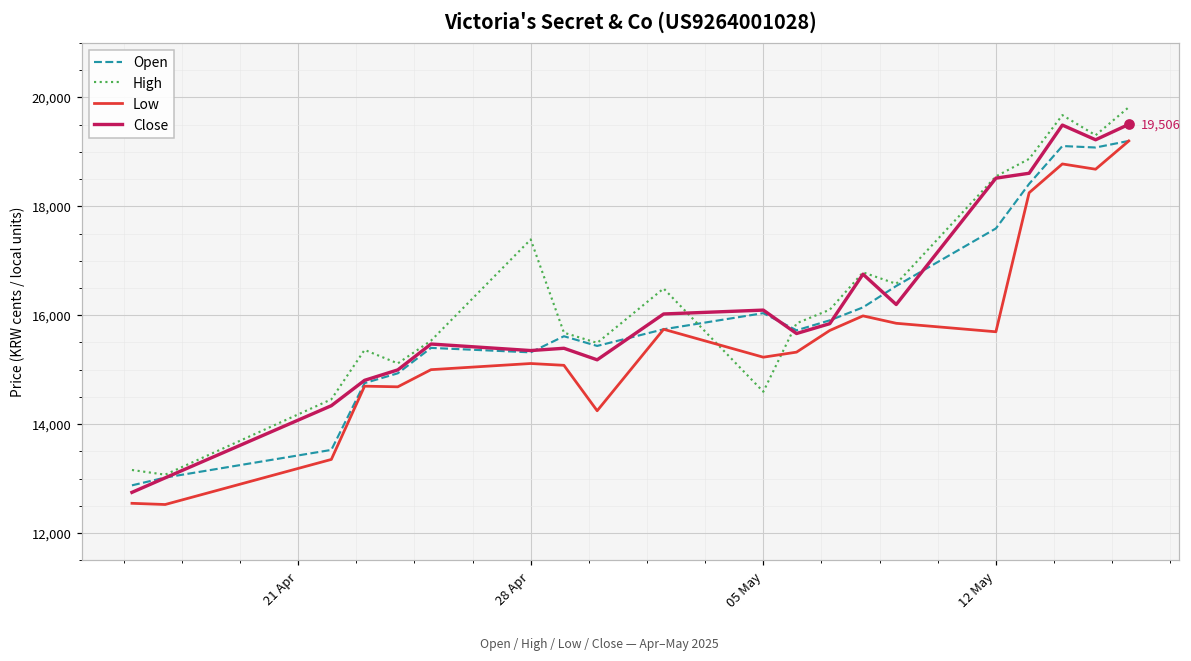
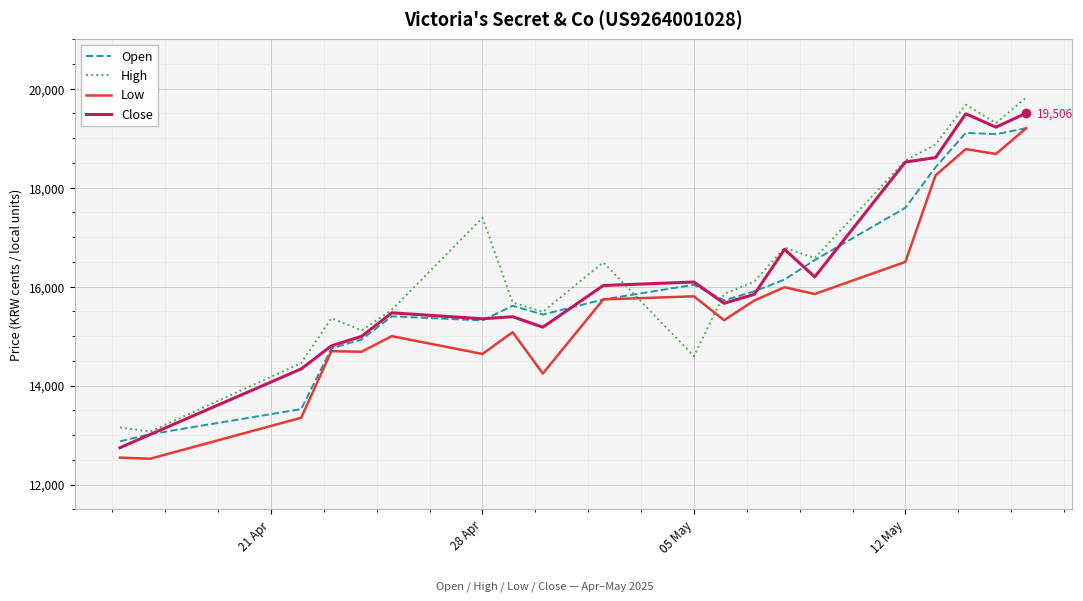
Low, 28 Apr: 15,100 -> 14,600
Low, 05 May: 15,200 -> 15,800
Low, 12 May: 15,700 -> 16,500
